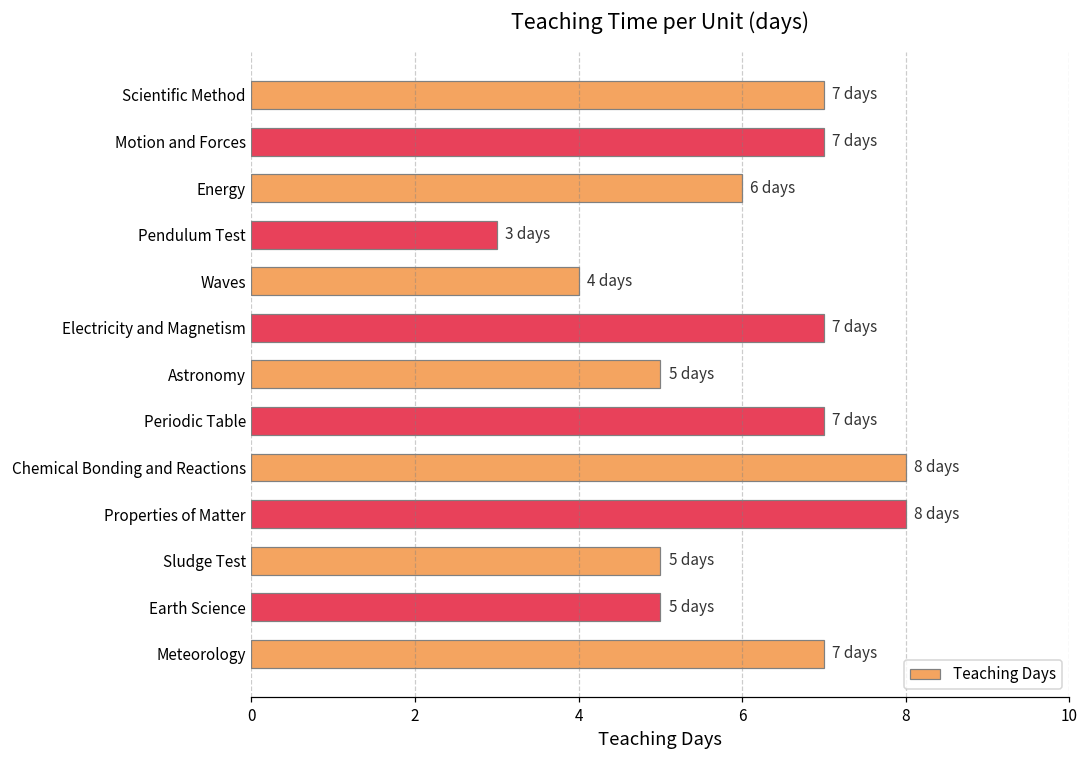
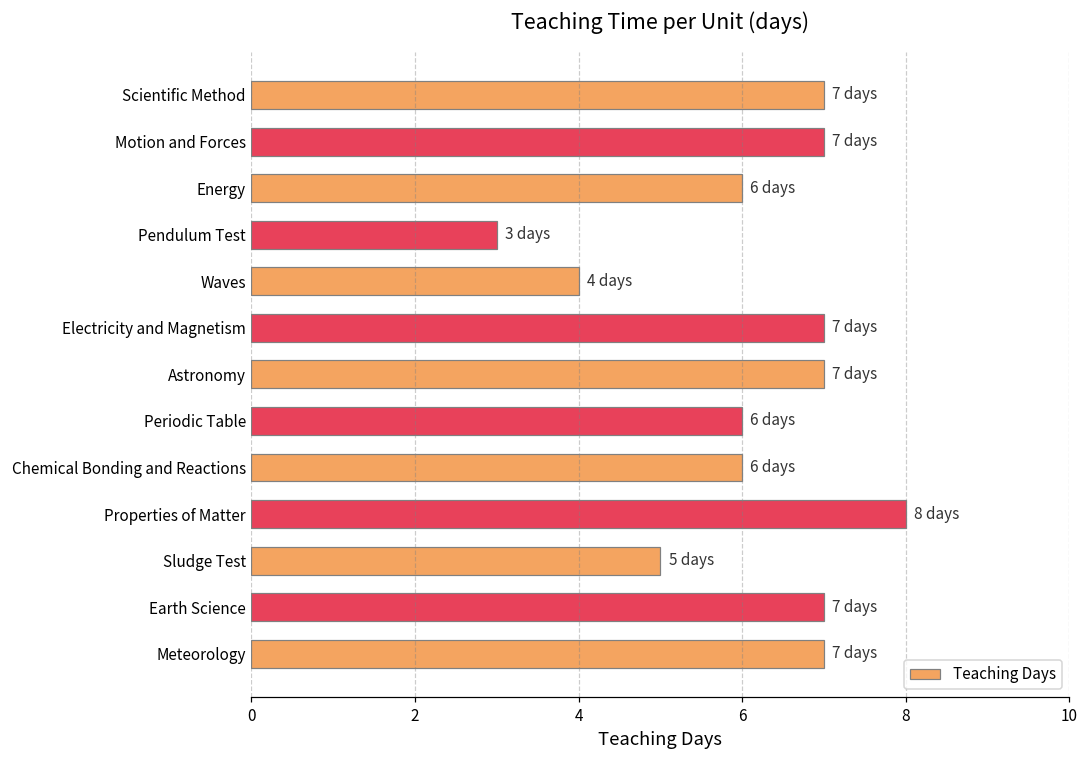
Astronomy: 5 -> 7
Periodic Table: 7 -> 6
Chemical Bonding and Reactions: 8 -> 6
Earth Science: 5 -> 7
